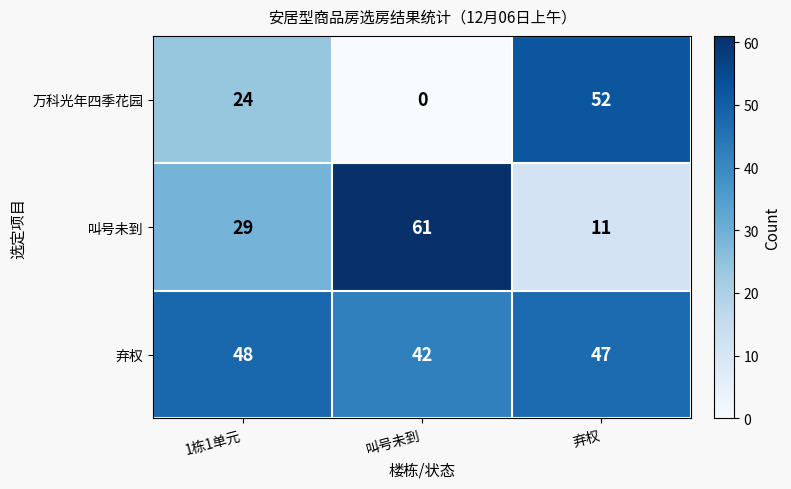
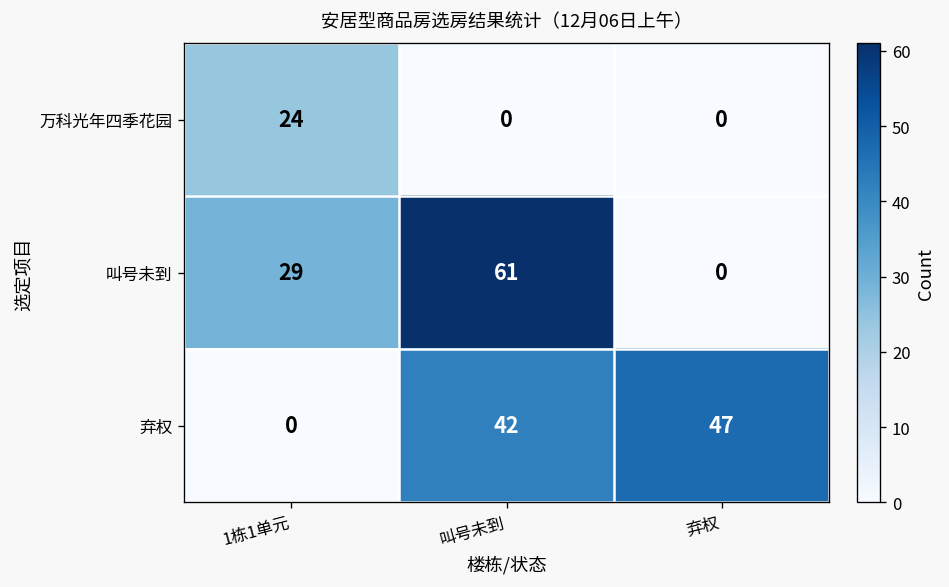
万科光年四季花园, 弃权: 52 -> 0
叫号未到, 弃权: 11 -> 0
弃权, 1栋1单元: 48 -> 0
